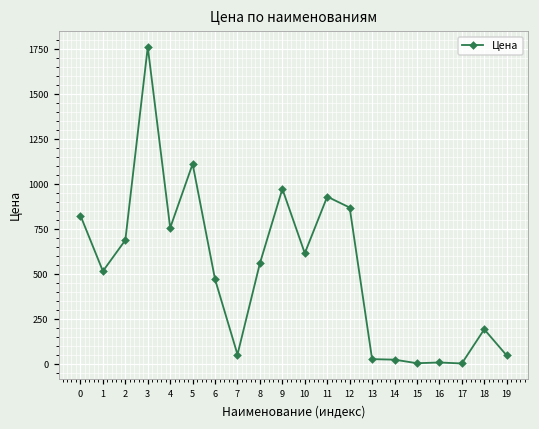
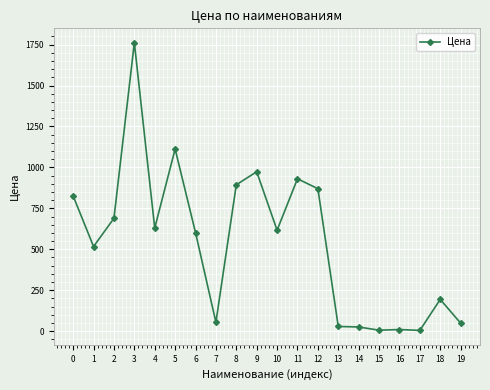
4: 760 -> 630
6: 470 -> 600
8: 560 -> 890
